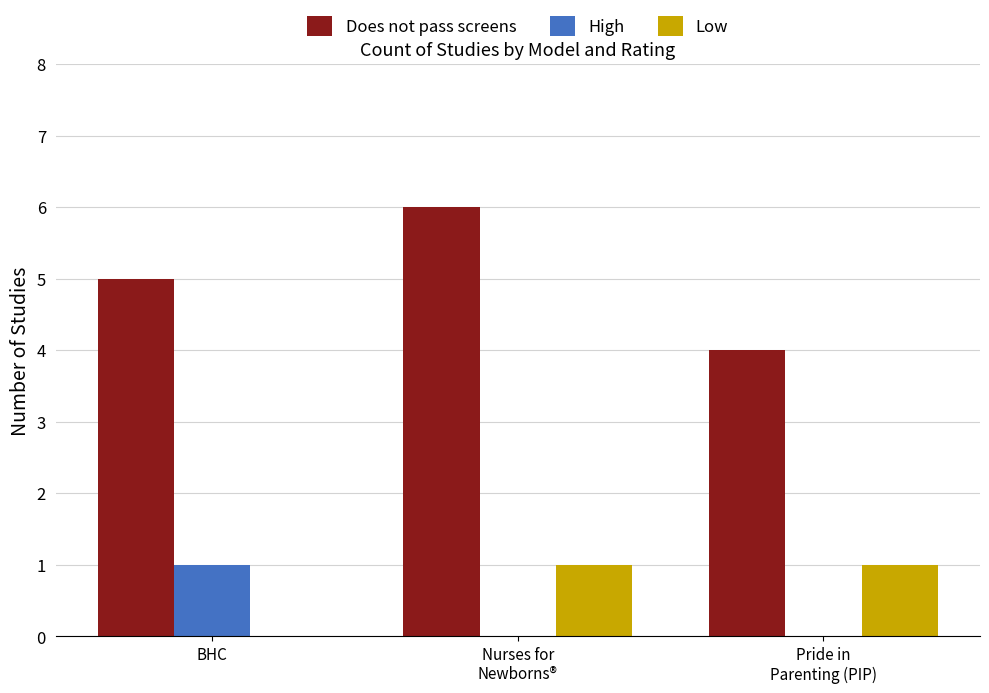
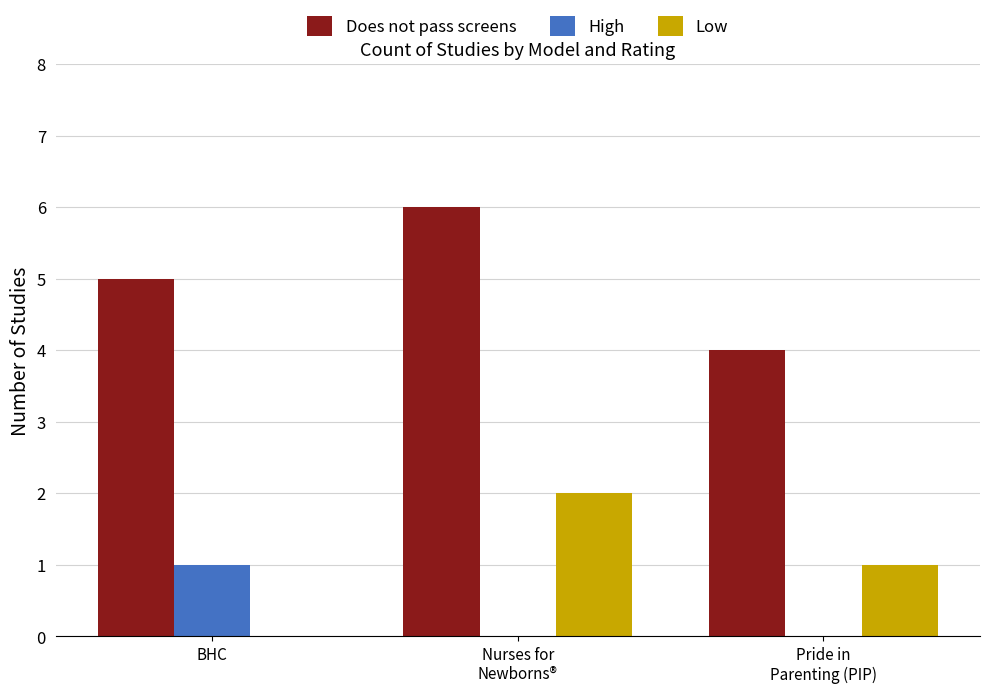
Low, Nurses for Newborns®: 1 -> 2
